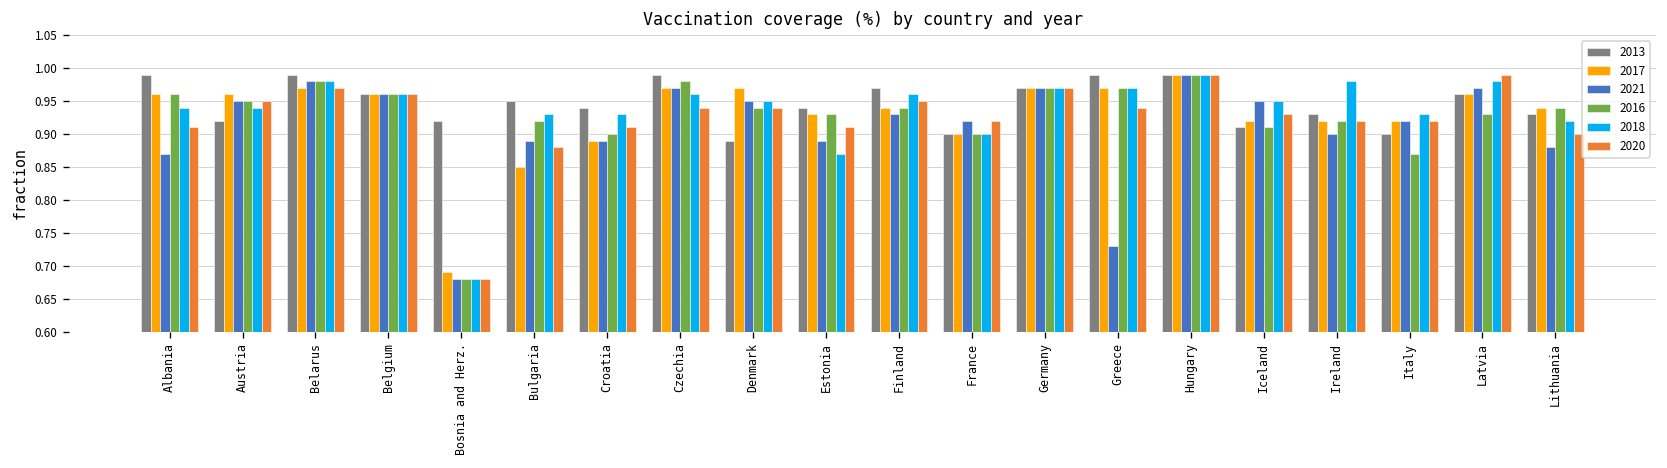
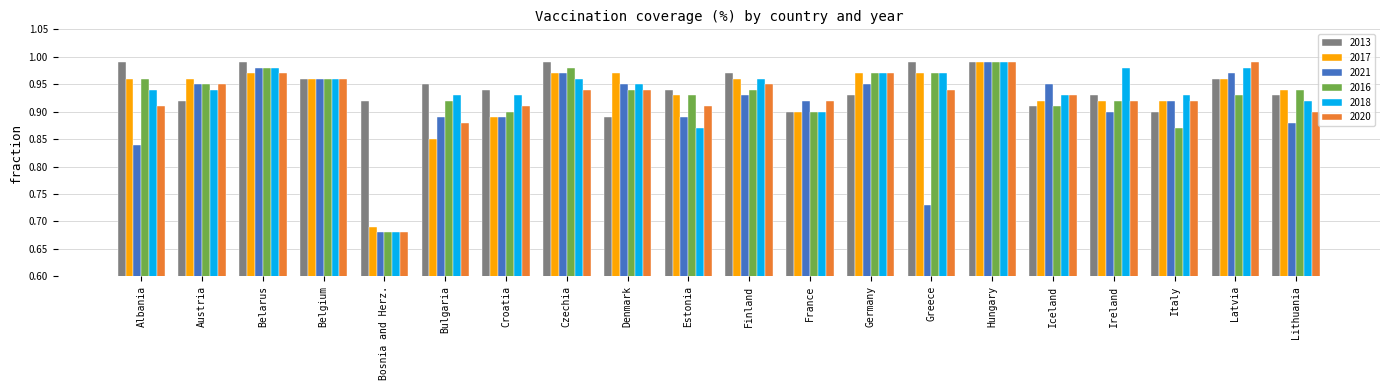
2021, Albania: 0.87 -> 0.84
2017, Finland: 0.94 -> 0.96
2013, Germany: 0.97 -> 0.93
2021, Germany: 0.97 -> 0.95
2018, Iceland: 0.95 -> 0.93
